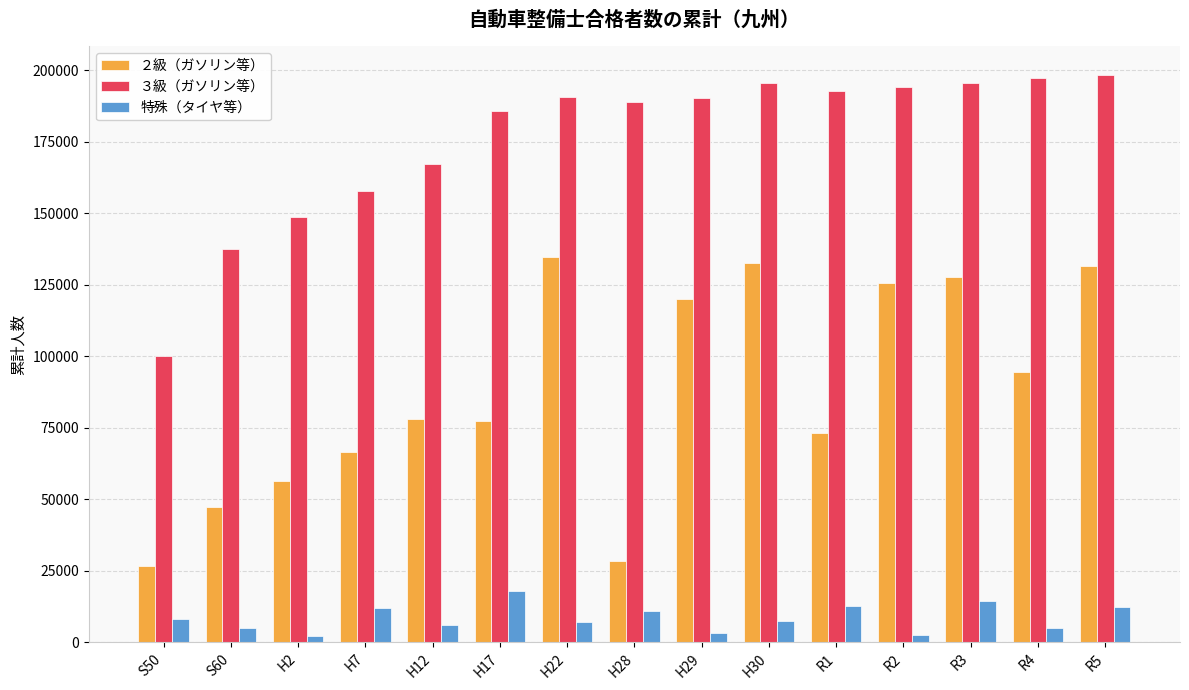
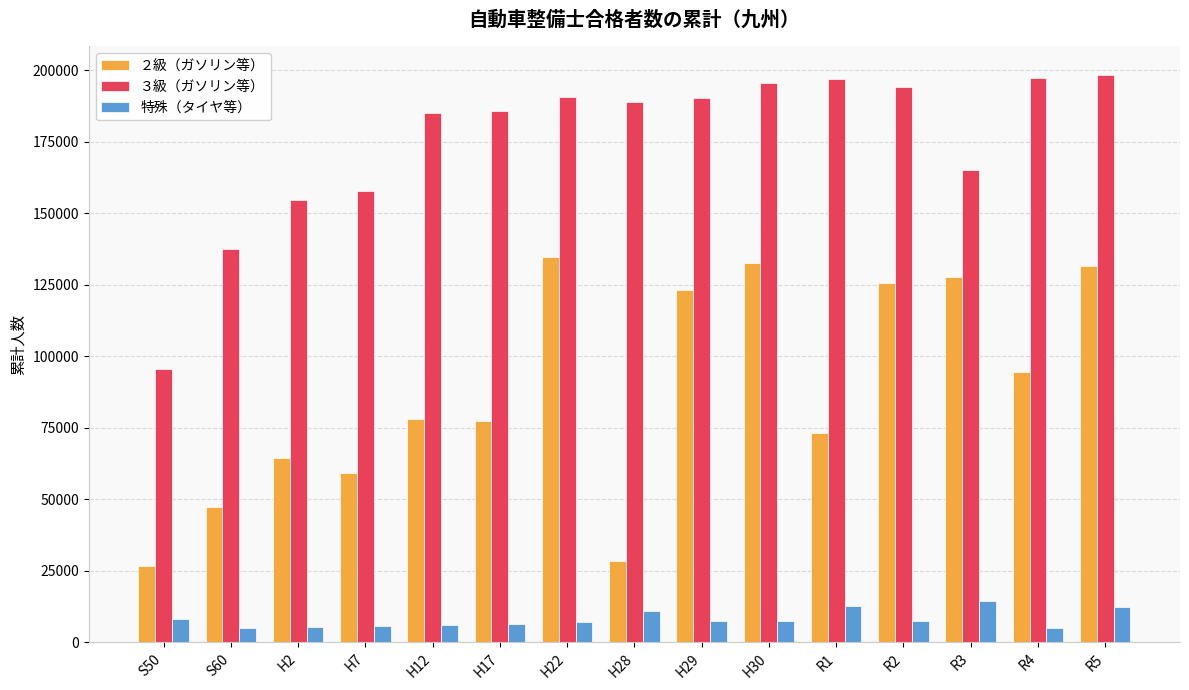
３級（ガソリン等）, S50: 100000 -> 96000
２級（ガソリン等）, H2: 56000 -> 64000
３級（ガソリン等）, H2: 149000 -> 155000
特殊（タイヤ等）, H2: 2000 -> 5000
２級（ガソリン等）, H7: 67000 -> 59000
特殊（タイヤ等）, H7: 12000 -> 6000
３級（ガソリン等）, H12: 167000 -> 185000
特殊（タイヤ等）, H17: 18000 -> 6000
２級（ガソリン等）, H29: 120000 -> 123000
特殊（タイヤ等）, H29: 3000 -> 7000
３級（ガソリン等）, R1: 193000 -> 197000
特殊（タイヤ等）, R2: 3000 -> 8000
３級（ガソリン等）, R3: 196000 -> 165000
